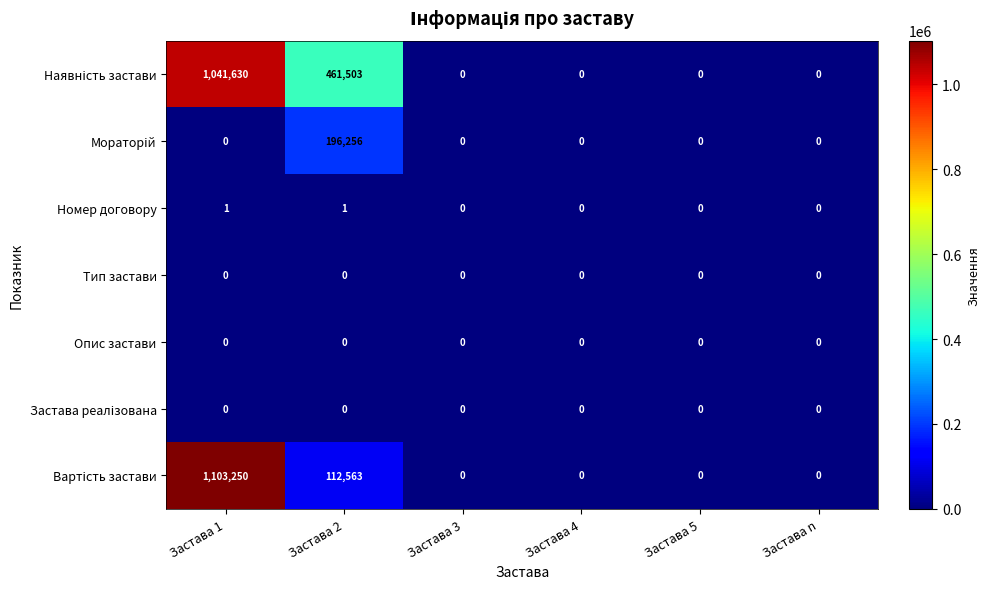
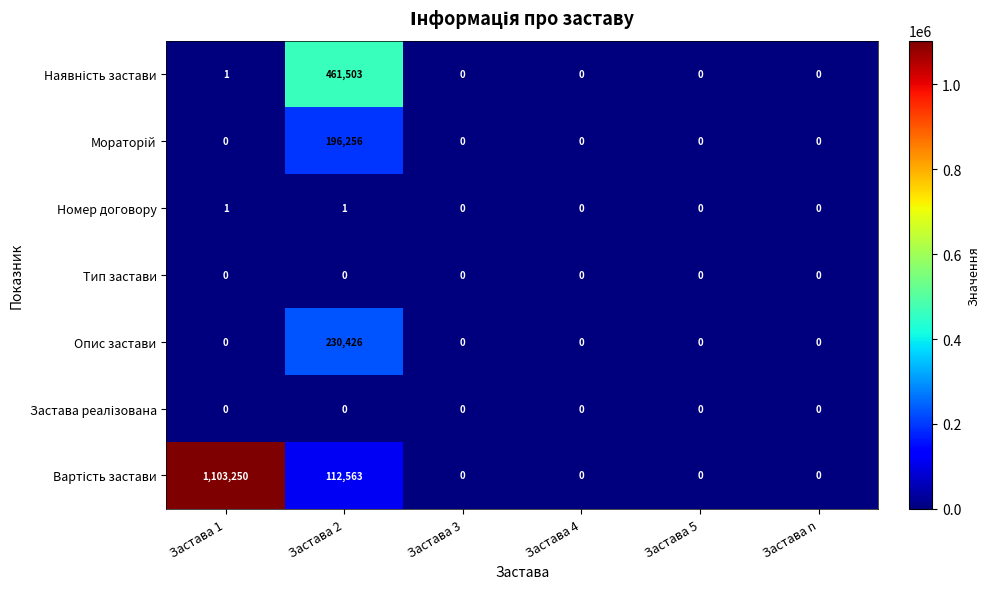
Наявність застави, Застава 1: 1,041,630 -> 1
Опис застави, Застава 2: 0 -> 230,426
